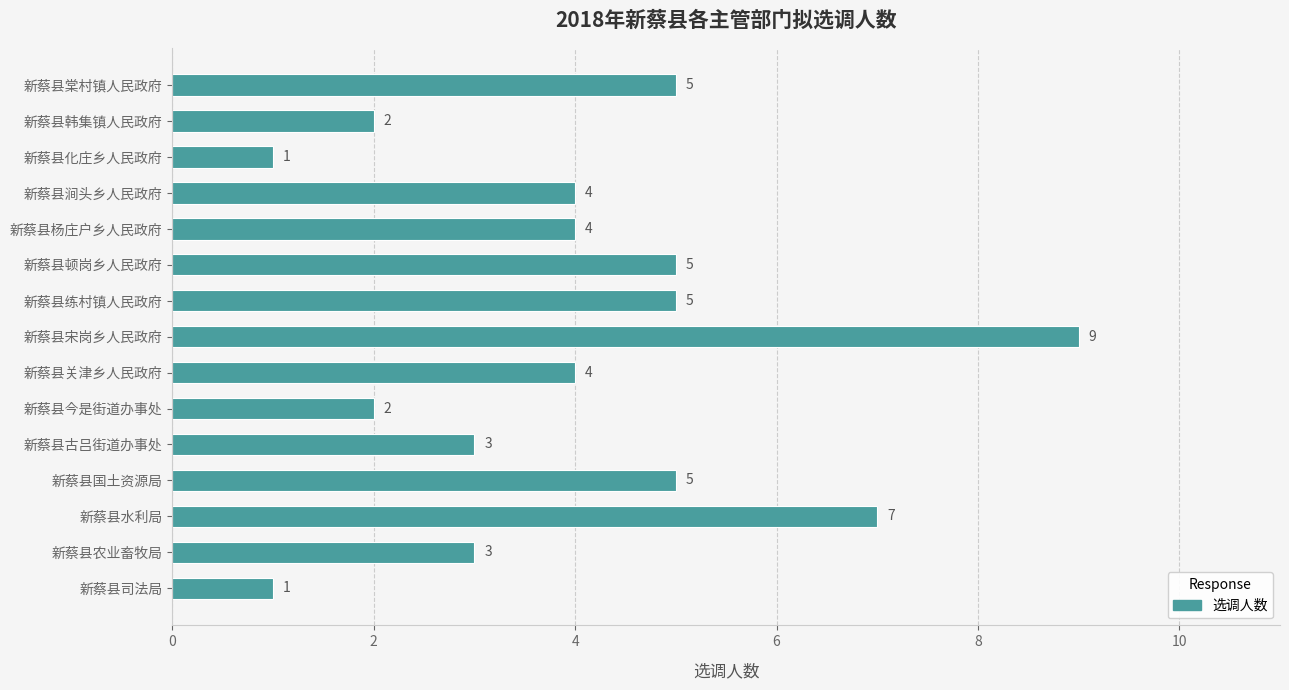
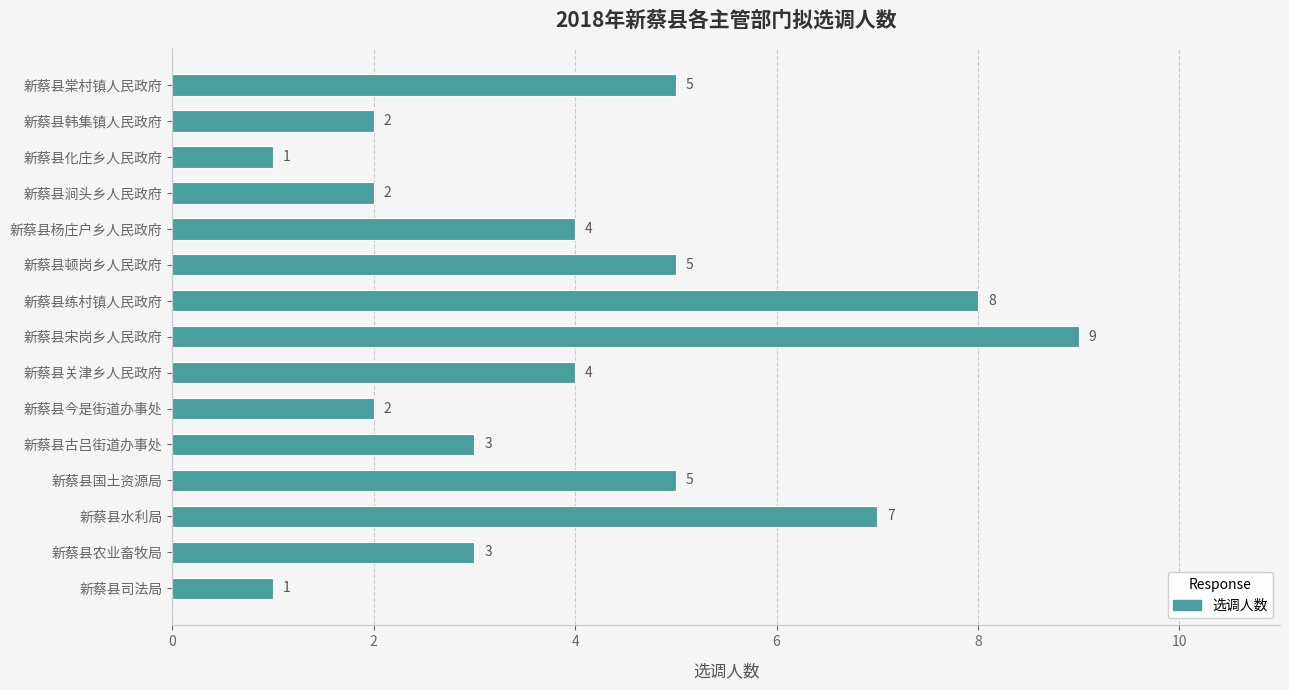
新蔡县涧头乡人民政府: 4 -> 2
新蔡县练村镇人民政府: 5 -> 8
